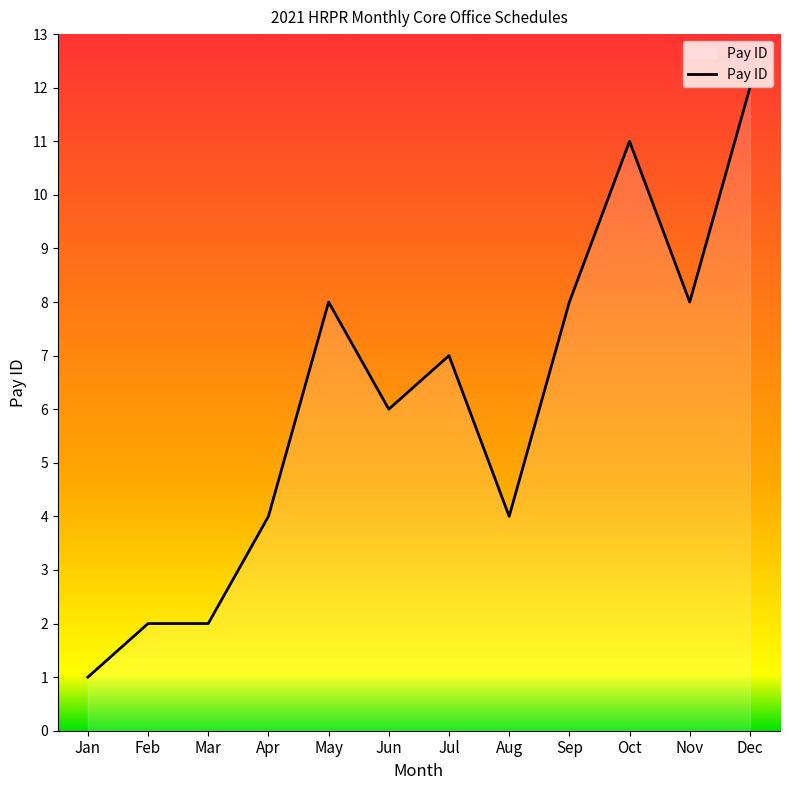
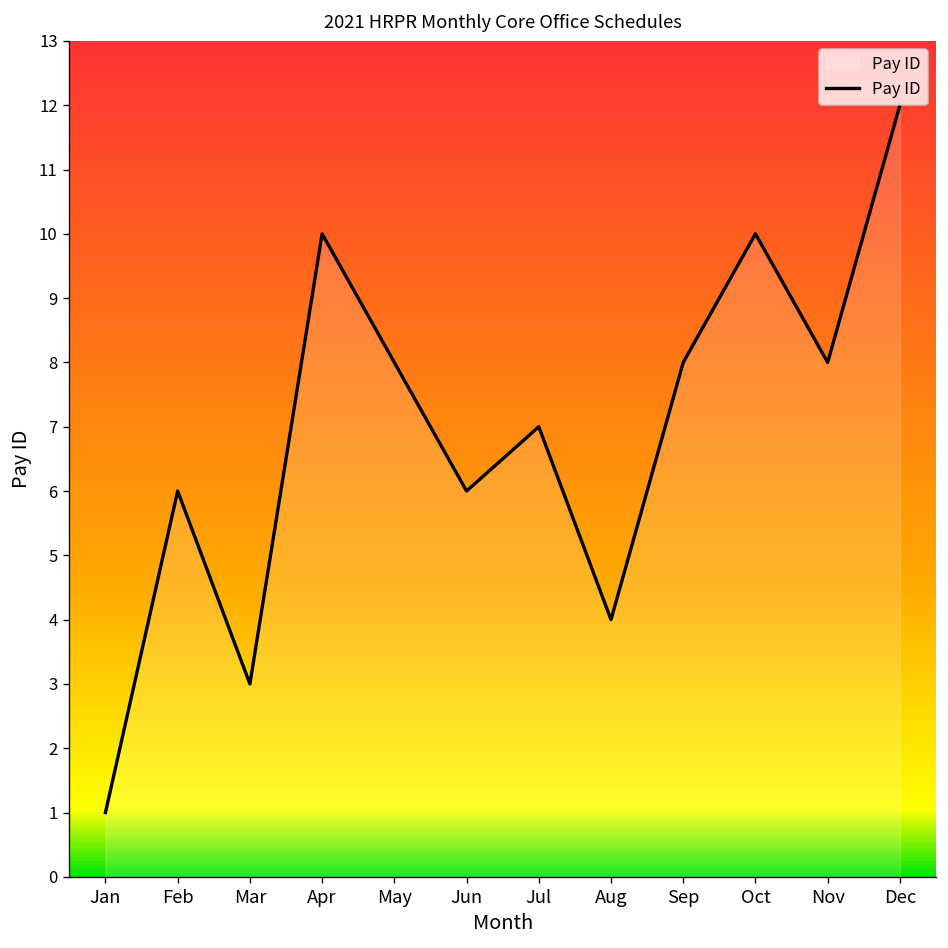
Feb: 2 -> 6
Mar: 2 -> 3
Apr: 4 -> 10
Oct: 11 -> 10
